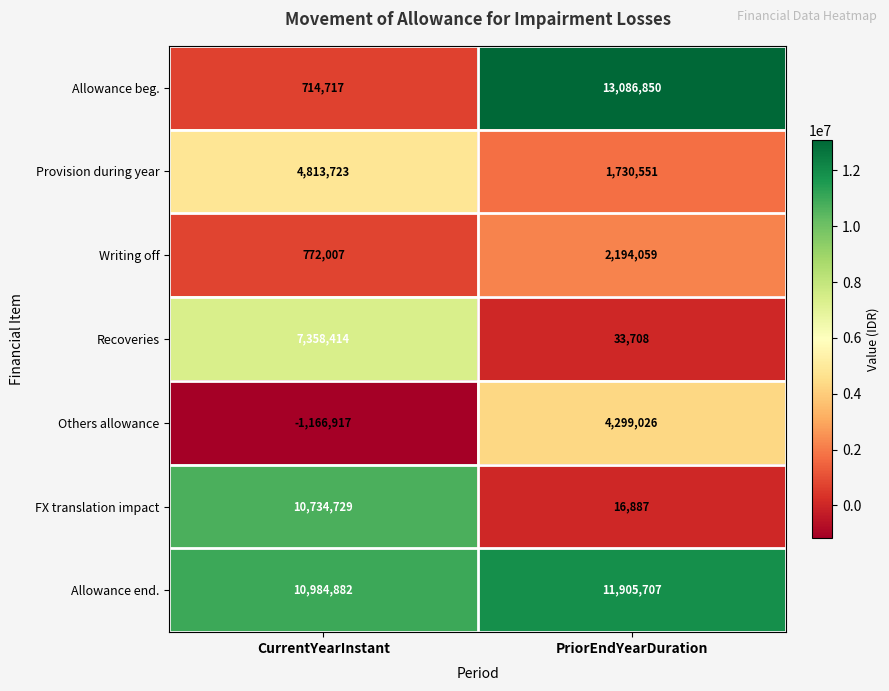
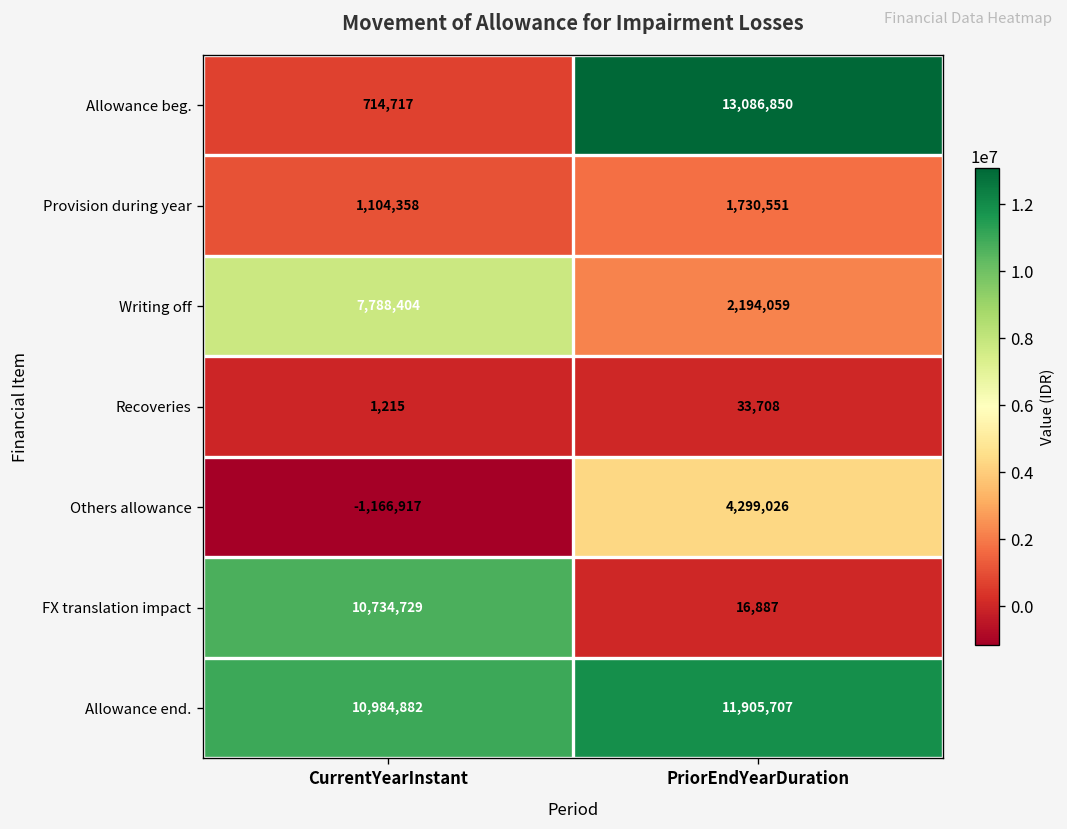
Provision during year, CurrentYearInstant: 4,813,723 -> 1,104,358
Writing off, CurrentYearInstant: 772,007 -> 7,788,404
Recoveries, CurrentYearInstant: 7,358,414 -> 1,215
